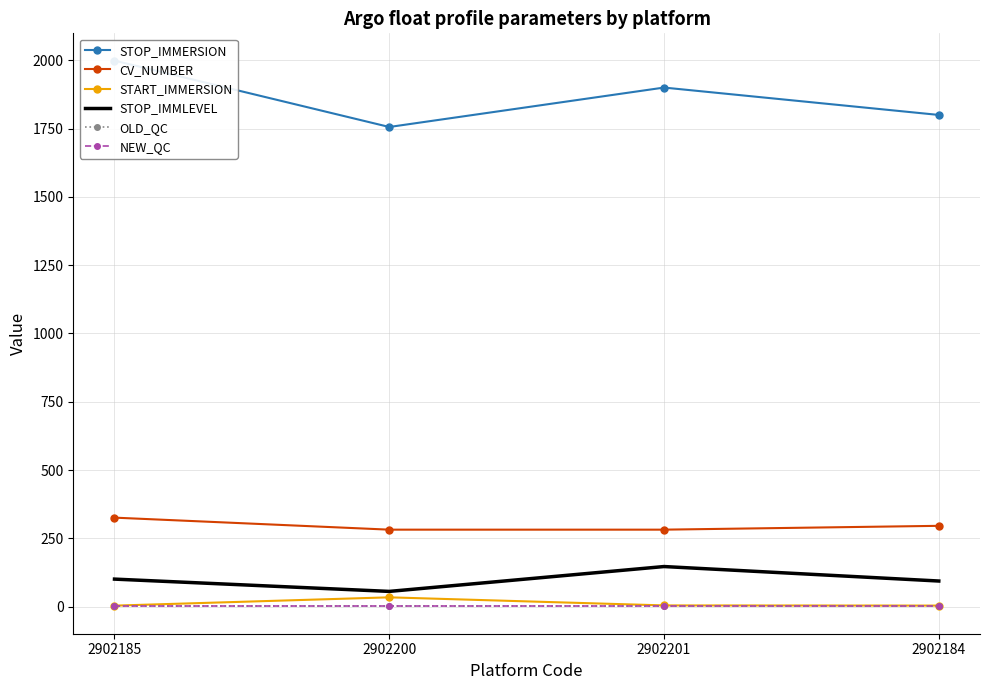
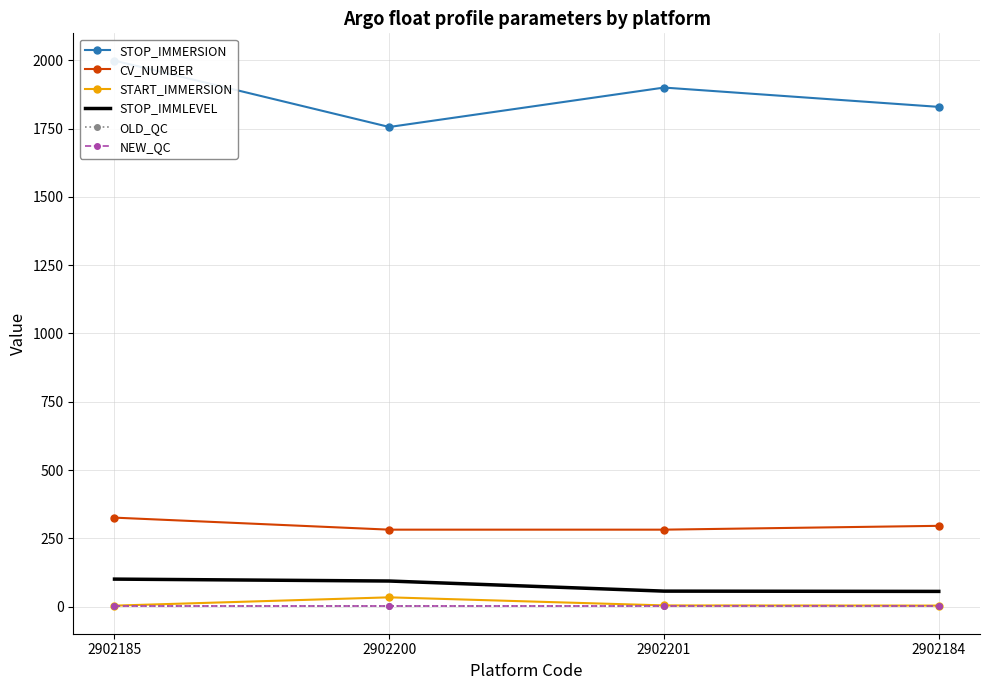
STOP_IMMLEVEL, 2902200: 60 -> 90
STOP_IMMLEVEL, 2902201: 150 -> 60
STOP_IMMERSION, 2902184: 1800 -> 1830
STOP_IMMLEVEL, 2902184: 90 -> 60
